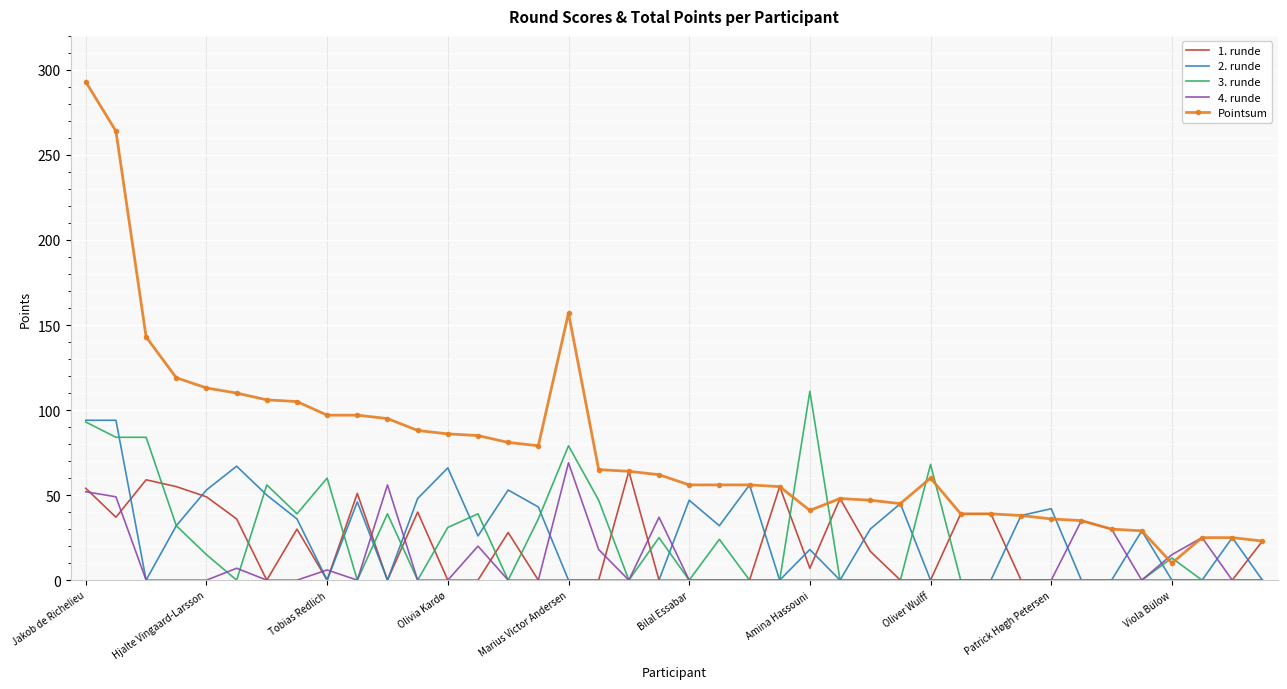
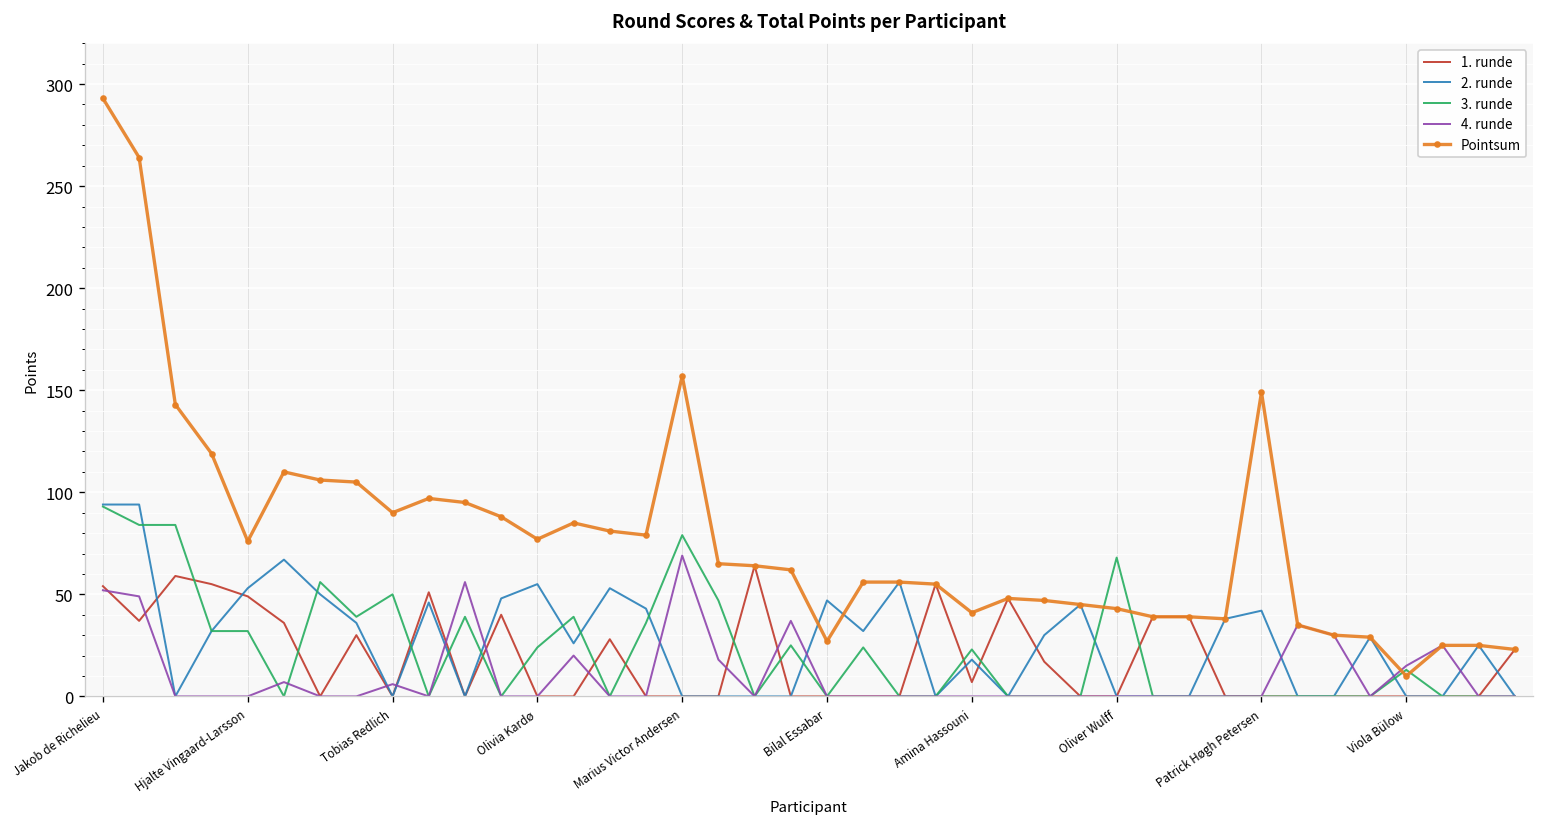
3. runde, Hjalte Vingaard-Larsson: 15 -> 32
Pointsum, Hjalte Vingaard-Larsson: 113 -> 76
3. runde, Tobias Redlich: 60 -> 50
Pointsum, Tobias Redlich: 97 -> 90
2. runde, Olivia Kardø: 66 -> 55
3. runde, Olivia Kardø: 31 -> 24
Pointsum, Olivia Kardø: 86 -> 77
Pointsum, Bilal Essabar: 56 -> 27
3. runde, Amina Hassouni: 111 -> 23
Pointsum, Oliver Wulff: 60 -> 43
Pointsum, Patrick Høgh Petersen: 36 -> 149
